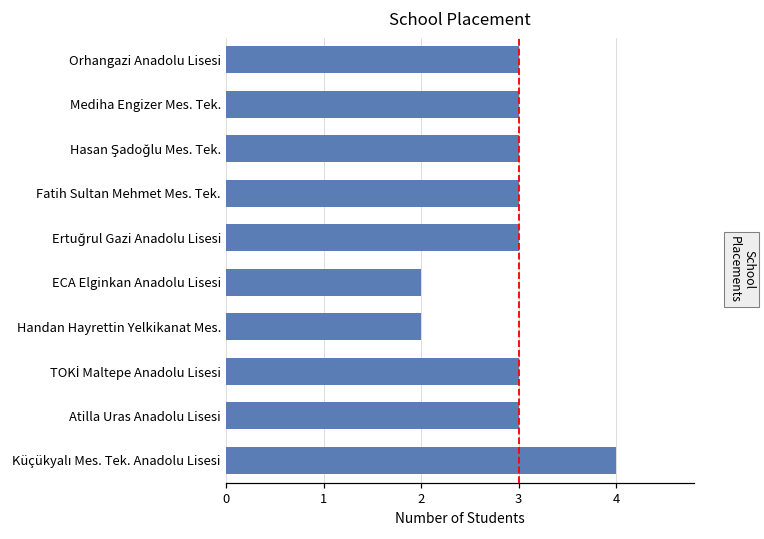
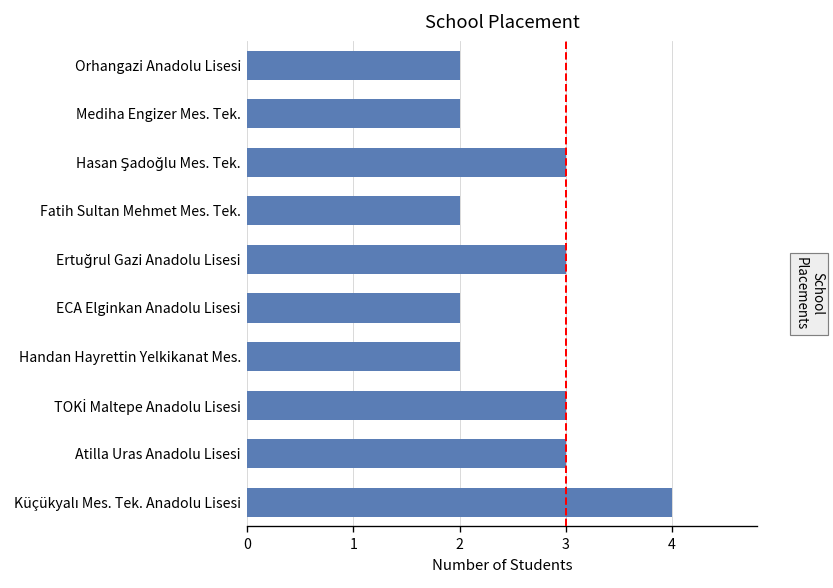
Orhangazi Anadolu Lisesi: 3 -> 2
Mediha Engizer Mes. Tek.: 3 -> 2
Fatih Sultan Mehmet Mes. Tek.: 3 -> 2
